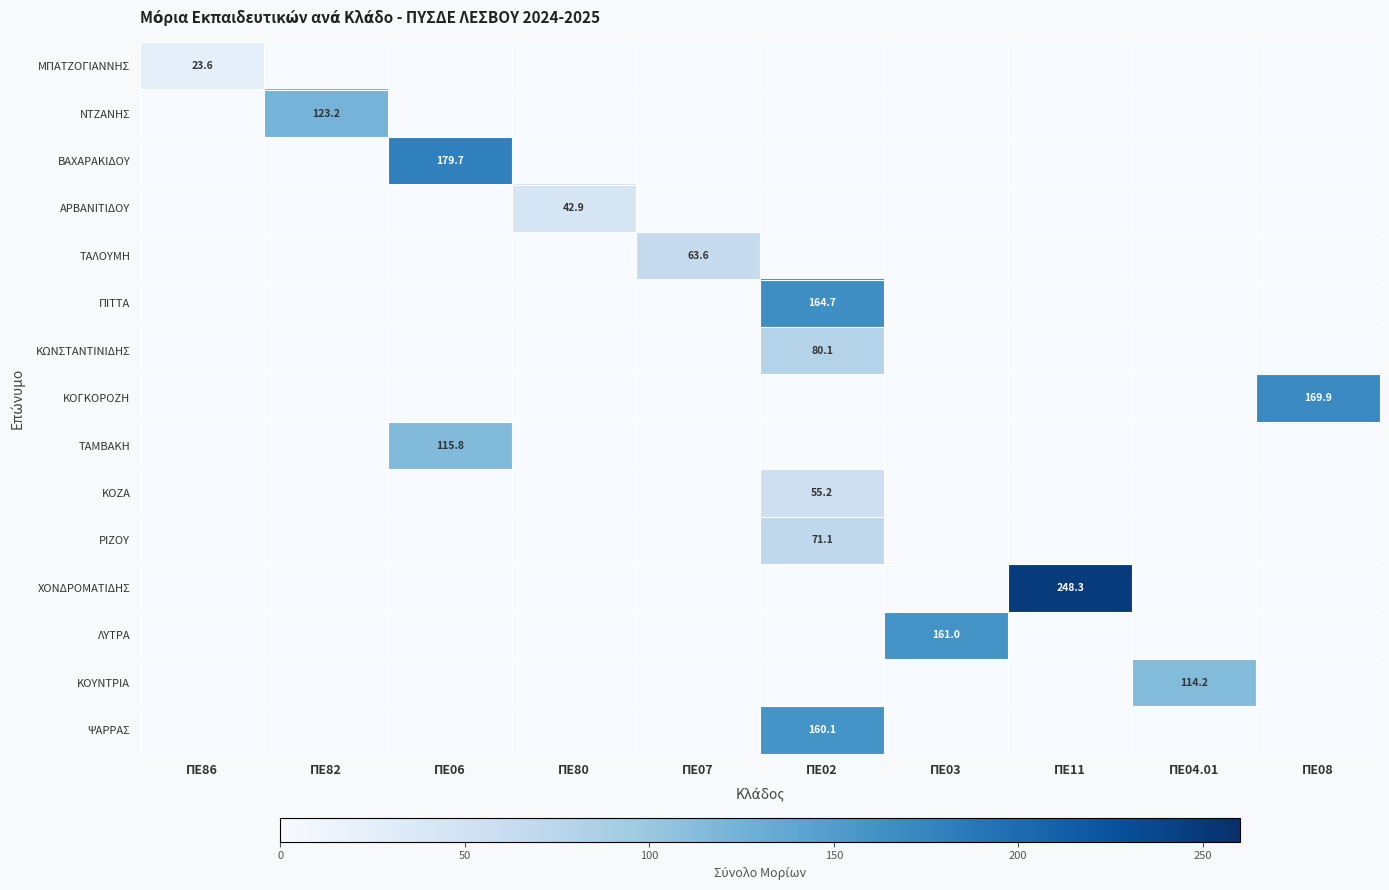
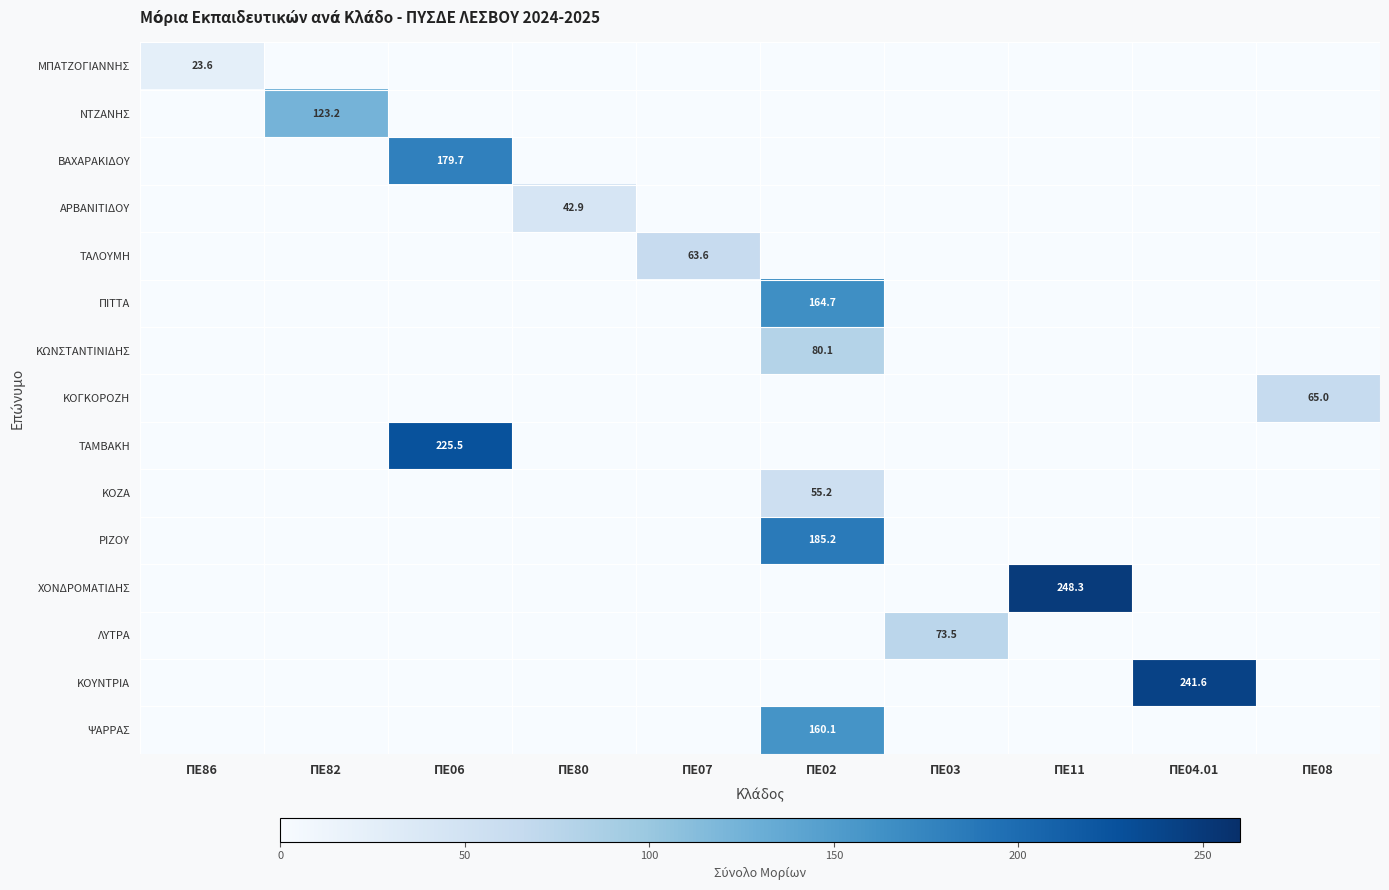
ΚΟΓΚΟΡΟΖΗ, ΠΕ08: 169.9 -> 65.0
ΤΑΜΒΑΚΗ, ΠΕ06: 115.8 -> 225.5
ΡΙΖΟΥ, ΠΕ02: 71.1 -> 185.2
ΛΥΤΡΑ, ΠΕ03: 161.0 -> 73.5
ΚΟΥΝΤΡΙΑ, ΠΕ04.01: 114.2 -> 241.6
